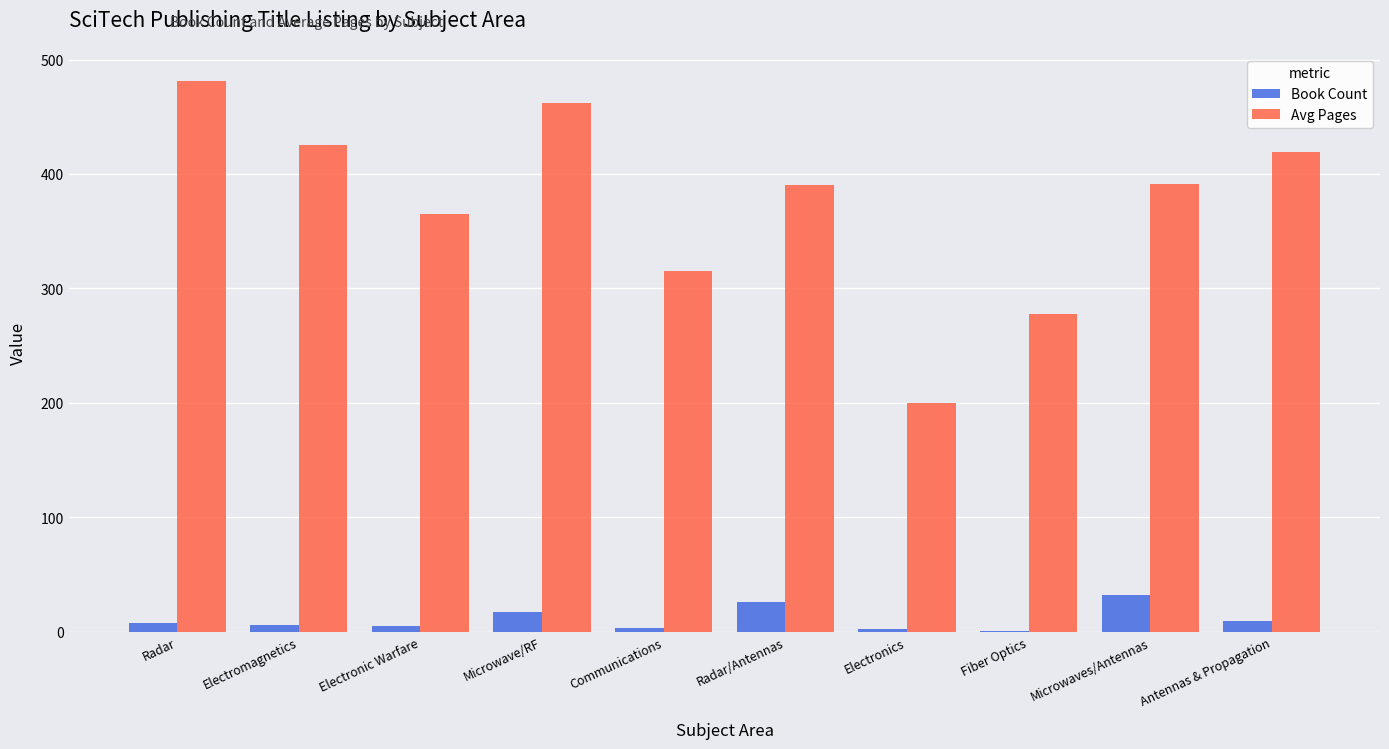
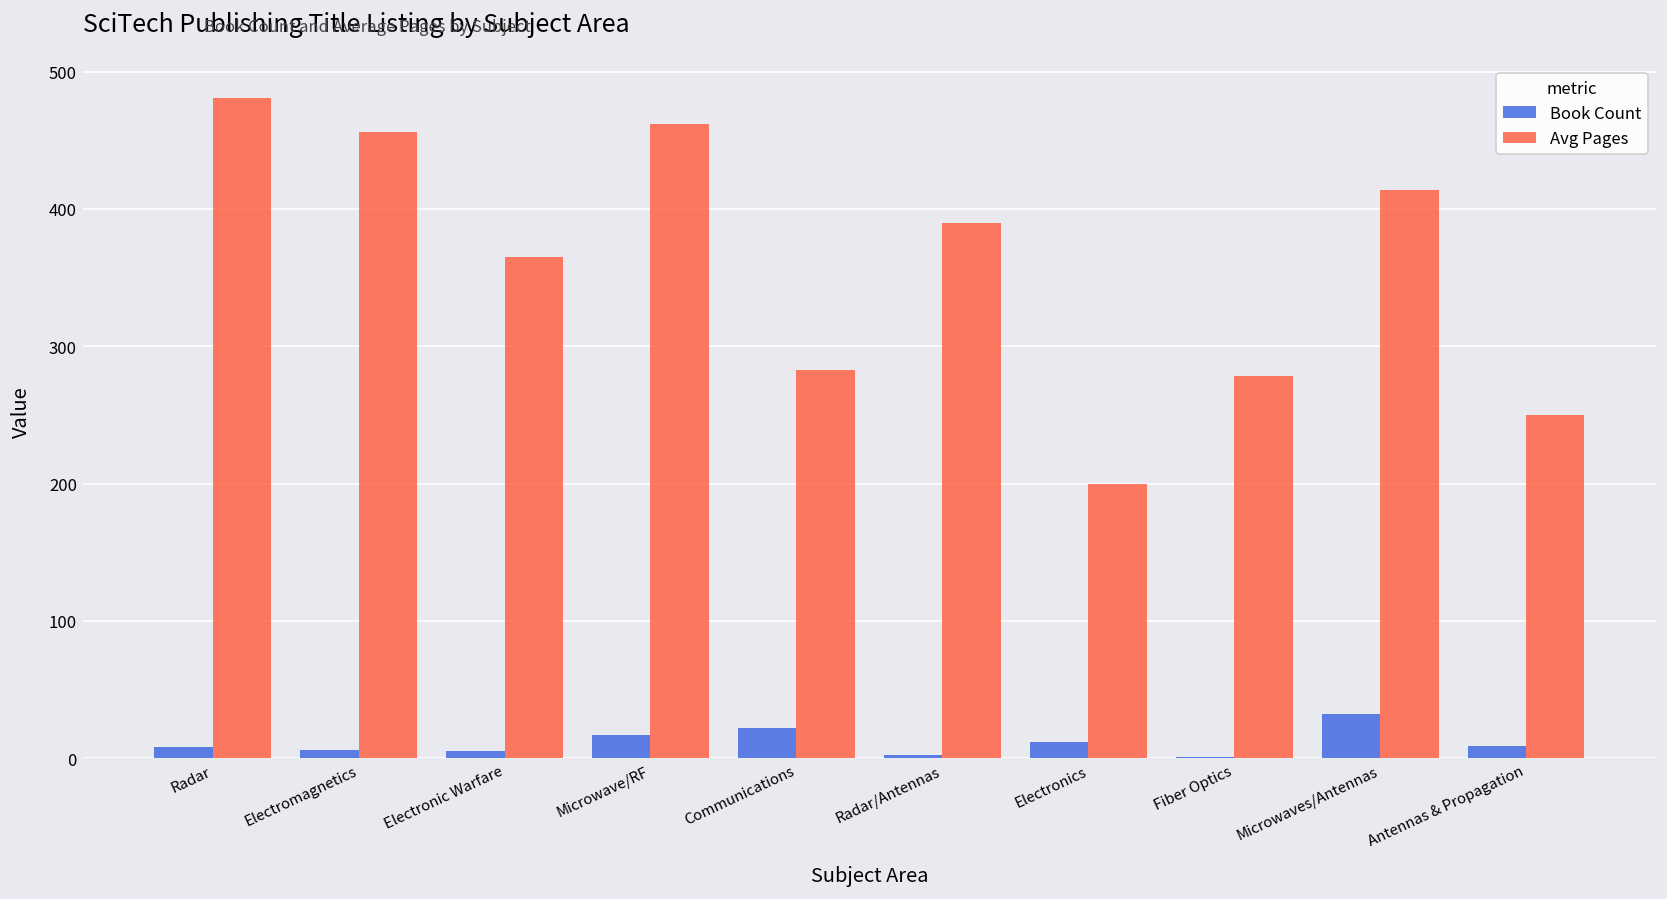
Avg Pages, Electromagnetics: 425 -> 456
Book Count, Communications: 3 -> 22
Avg Pages, Communications: 315 -> 283
Book Count, Radar/Antennas: 26 -> 2
Book Count, Electronics: 2 -> 12
Avg Pages, Microwaves/Antennas: 391 -> 414
Avg Pages, Antennas & Propagation: 419 -> 250
